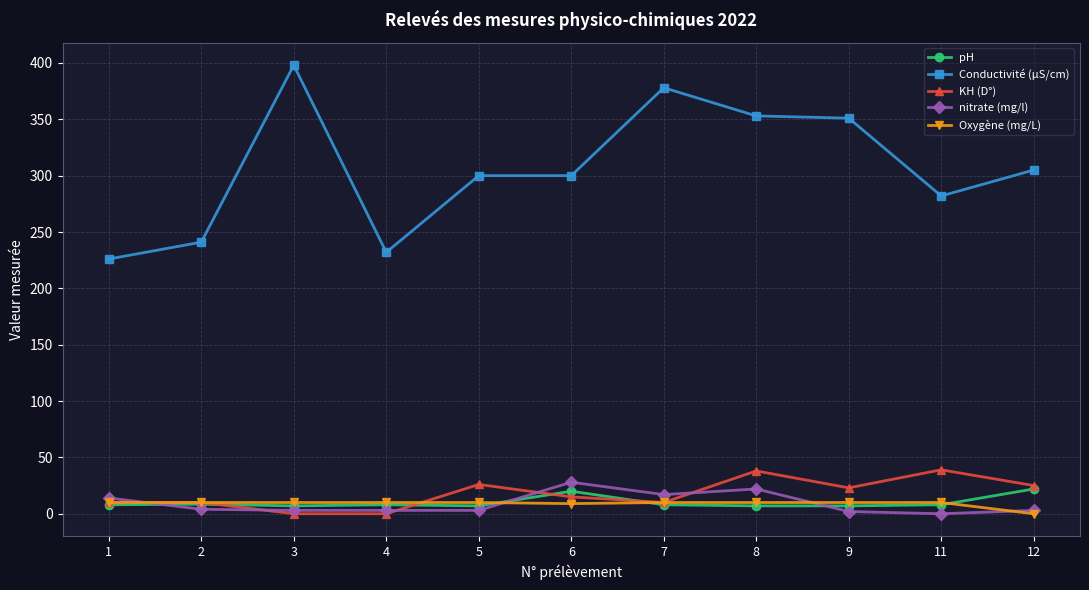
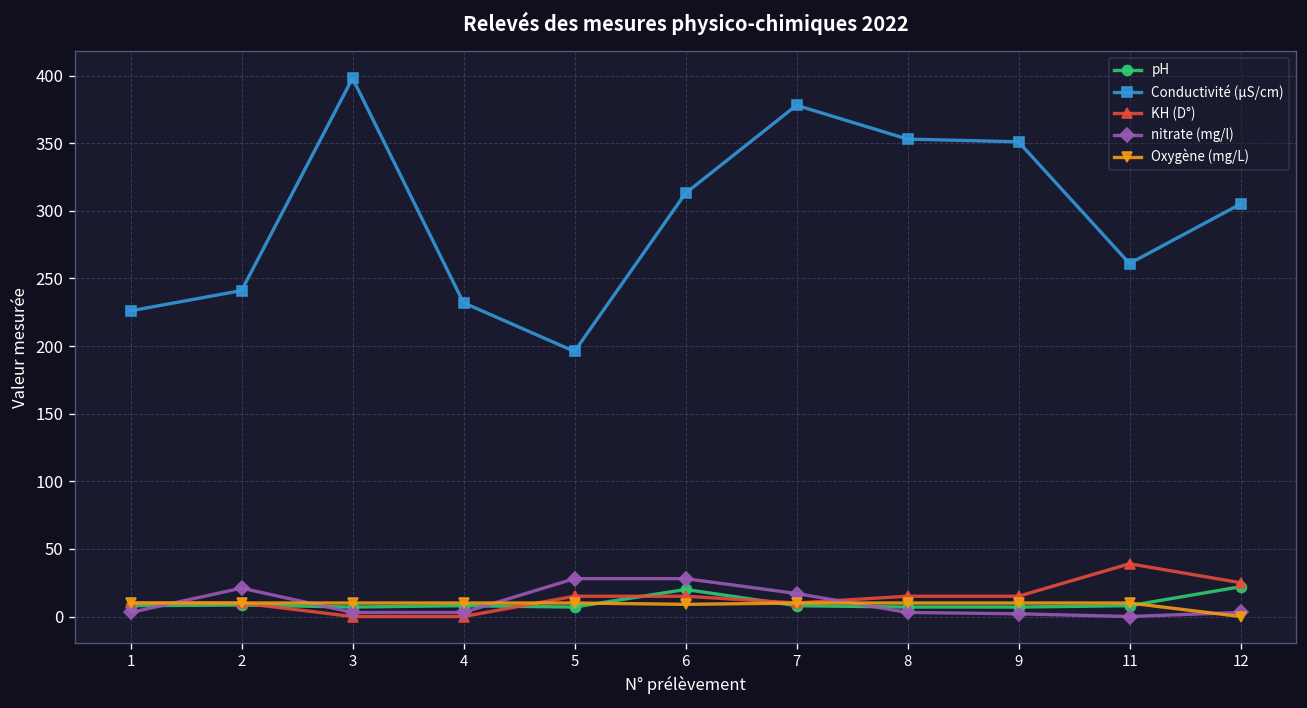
nitrate (mg/l), 1: 14 -> 3
nitrate (mg/l), 2: 4 -> 21
Conductivité (µS/cm), 5: 300 -> 196
KH (D°), 5: 26 -> 15
nitrate (mg/l), 5: 3 -> 28
Conductivité (µS/cm), 6: 300 -> 313
KH (D°), 8: 38 -> 15
nitrate (mg/l), 8: 22 -> 3
KH (D°), 9: 23 -> 15
Conductivité (µS/cm), 11: 282 -> 261
